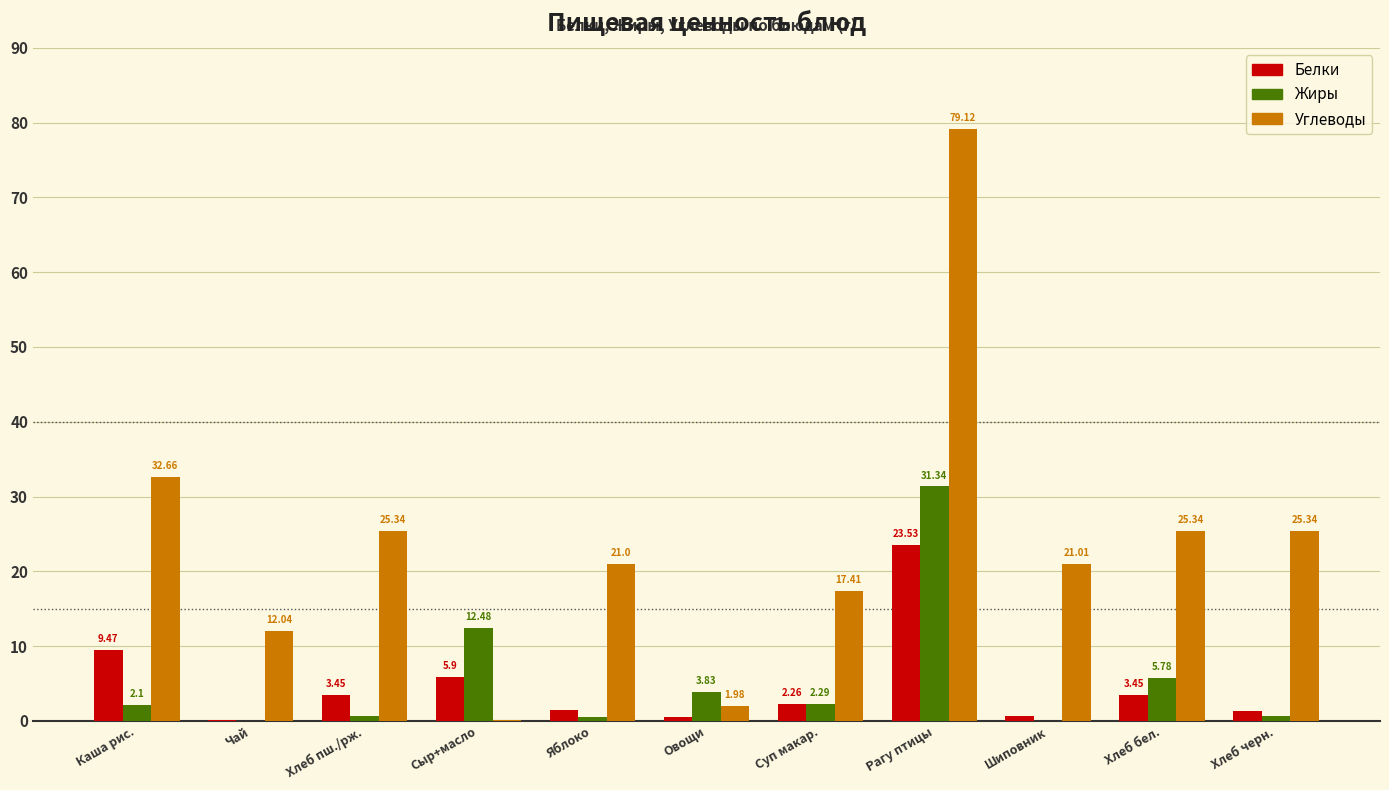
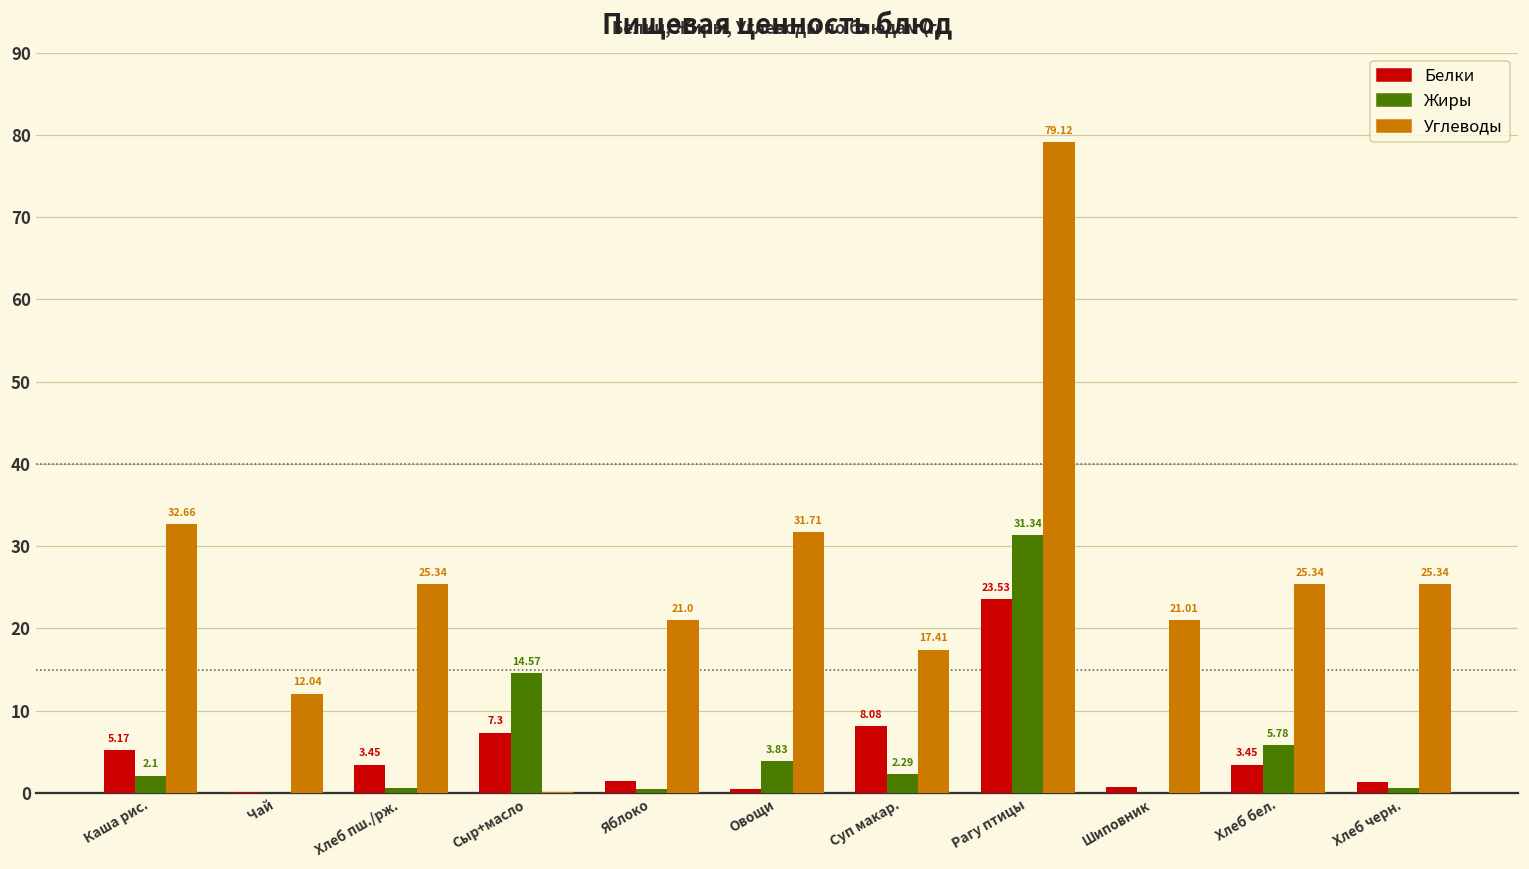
Белки, Каша рис.: 9.47 -> 5.17
Белки, Сыр+масло: 5.9 -> 7.3
Жиры, Сыр+масло: 12.48 -> 14.57
Углеводы, Овощи: 1.98 -> 31.71
Белки, Суп макар.: 2.26 -> 8.08
